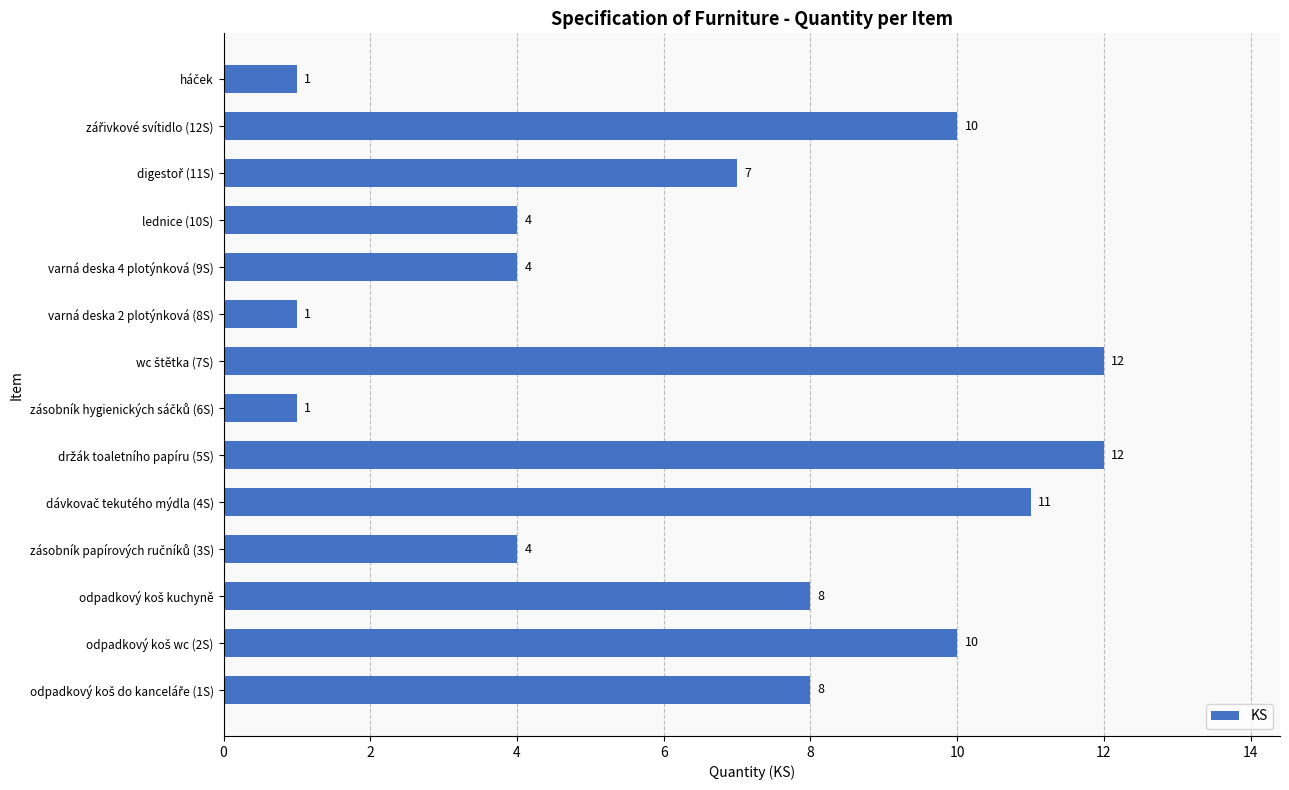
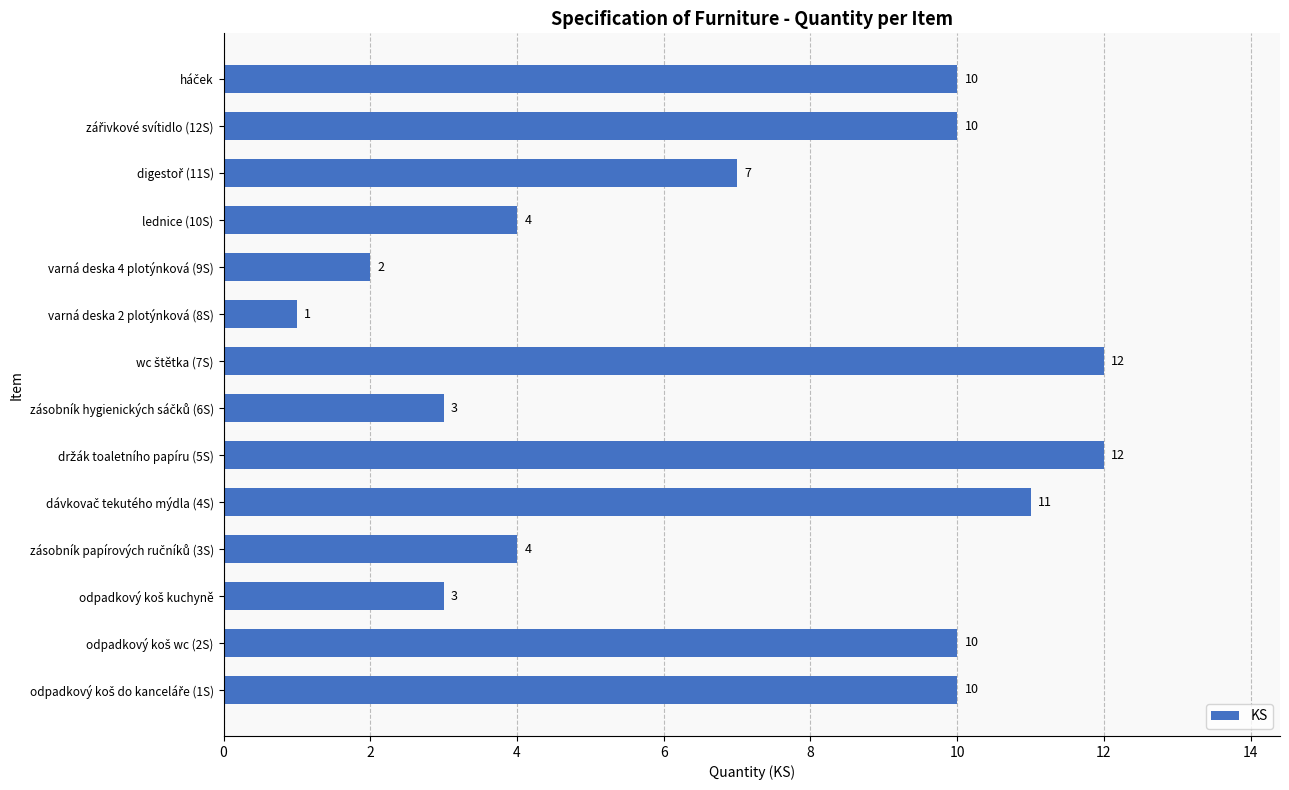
háček: 1 -> 10
varná deska 4 plotýnková (9S): 4 -> 2
zásobník hygienických sáčků (6S): 1 -> 3
odpadkový koš kuchyně: 8 -> 3
odpadkový koš do kanceláře (1S): 8 -> 10
